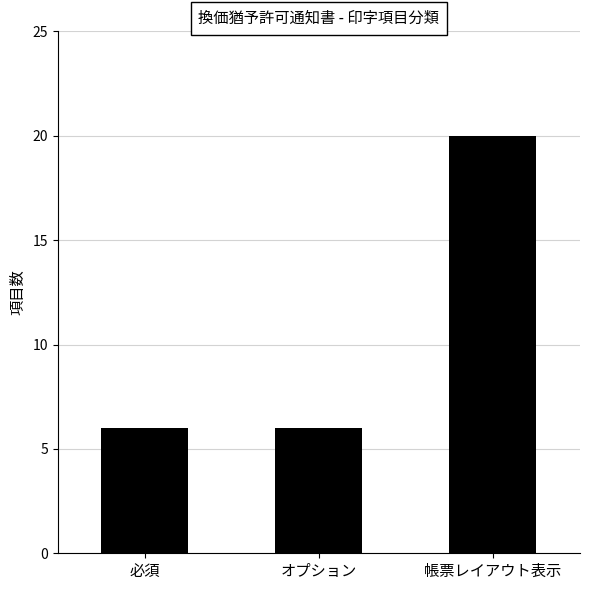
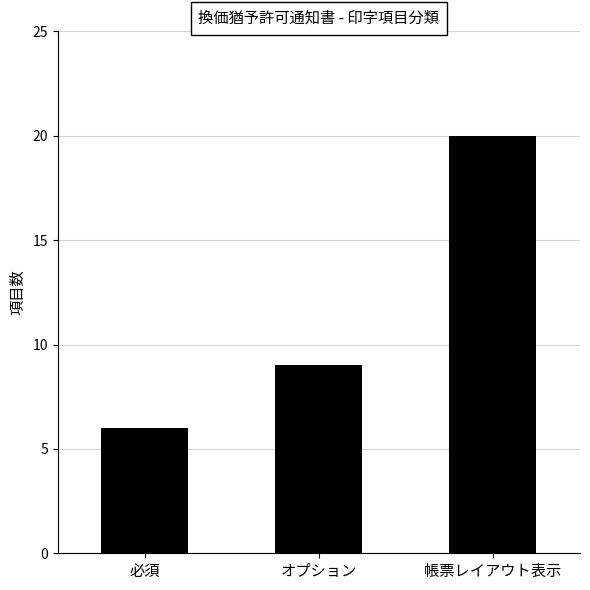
オプション: 6 -> 9
